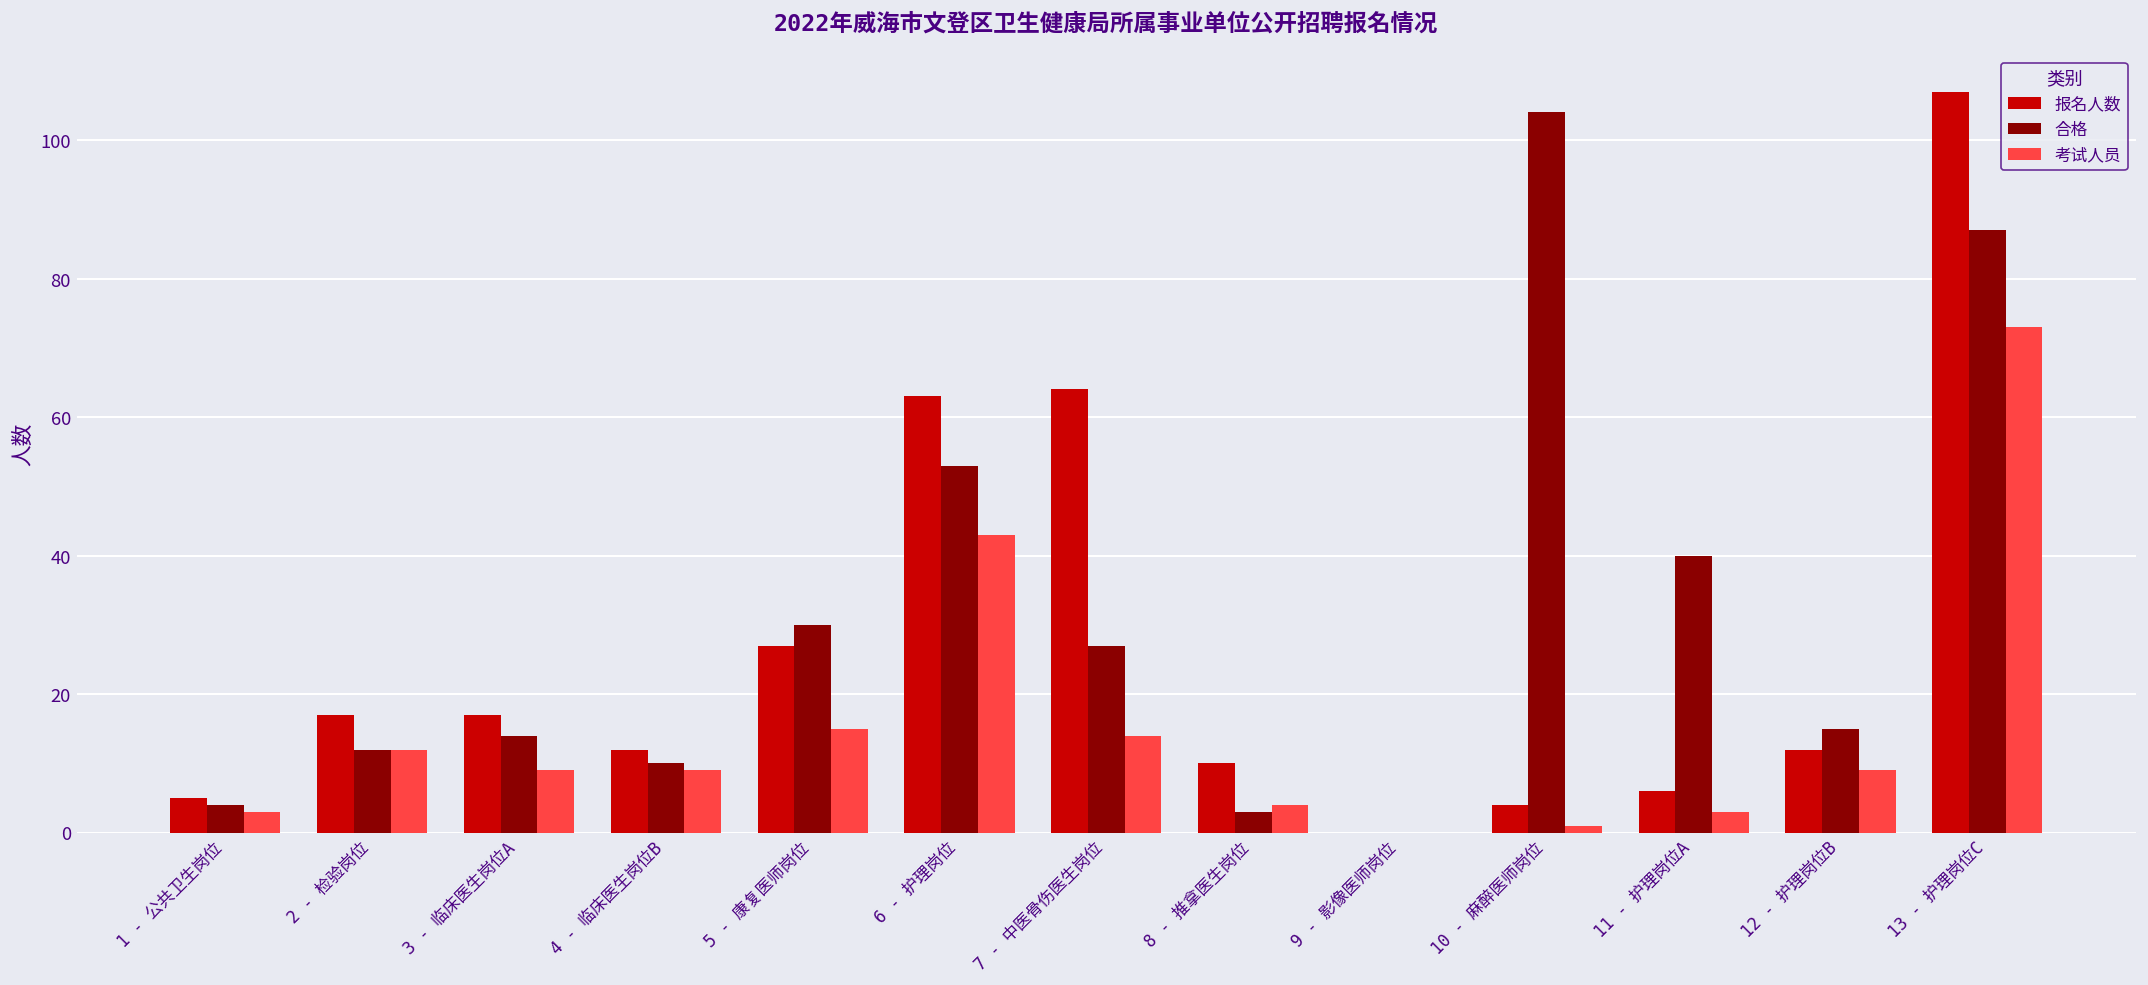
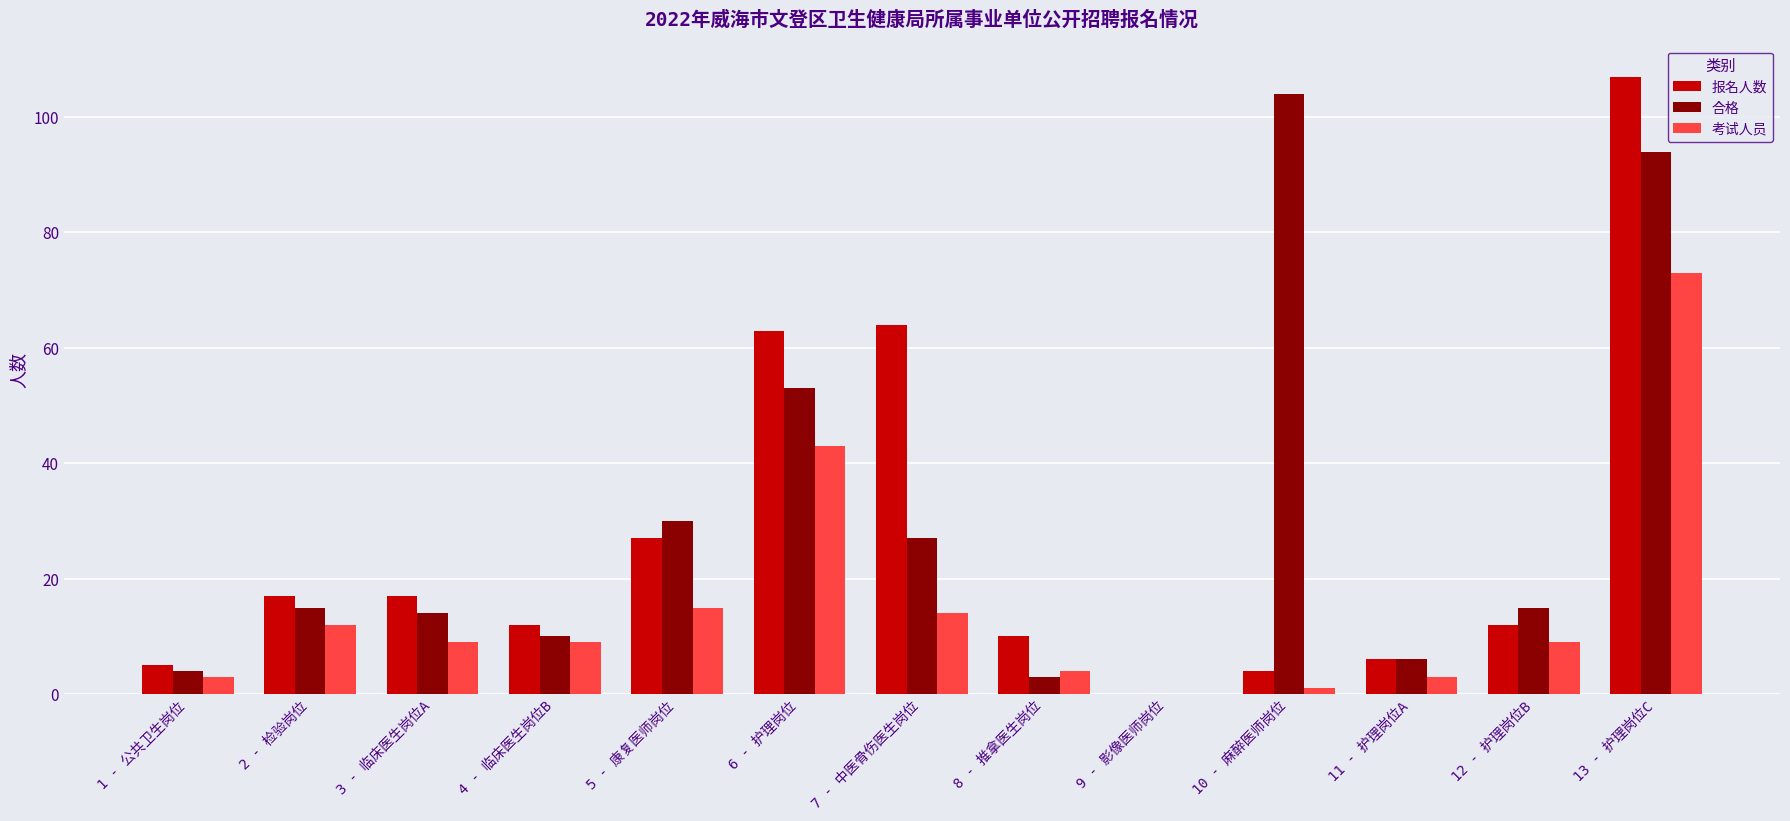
合格, 2 - 检验岗位: 12 -> 15
合格, 11 - 护理岗位A: 40 -> 6
合格, 13 - 护理岗位C: 87 -> 94
